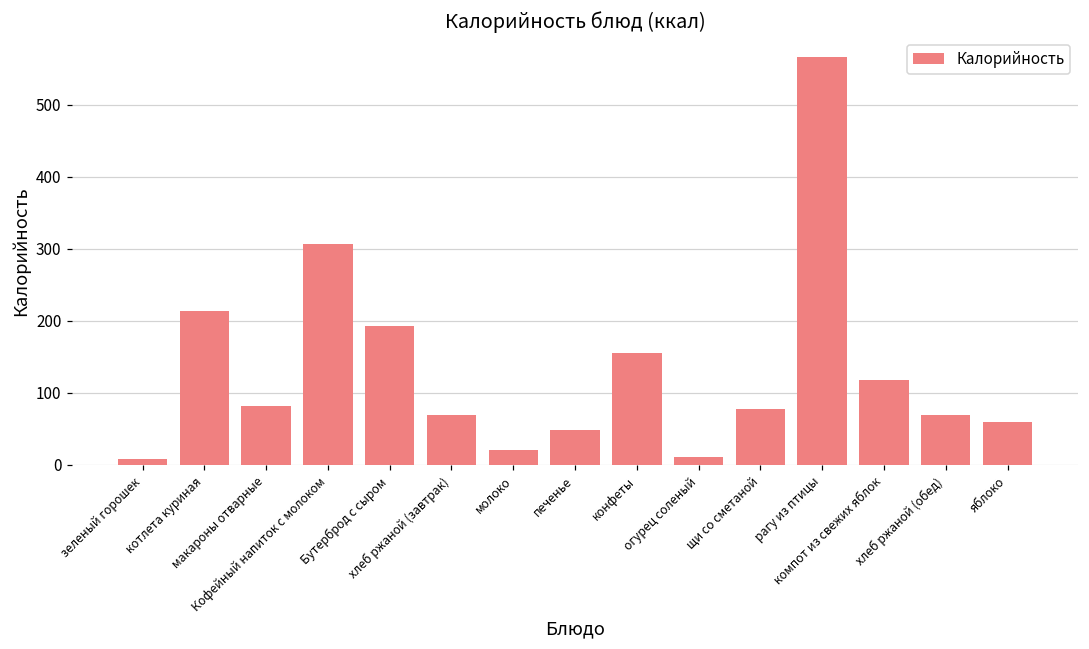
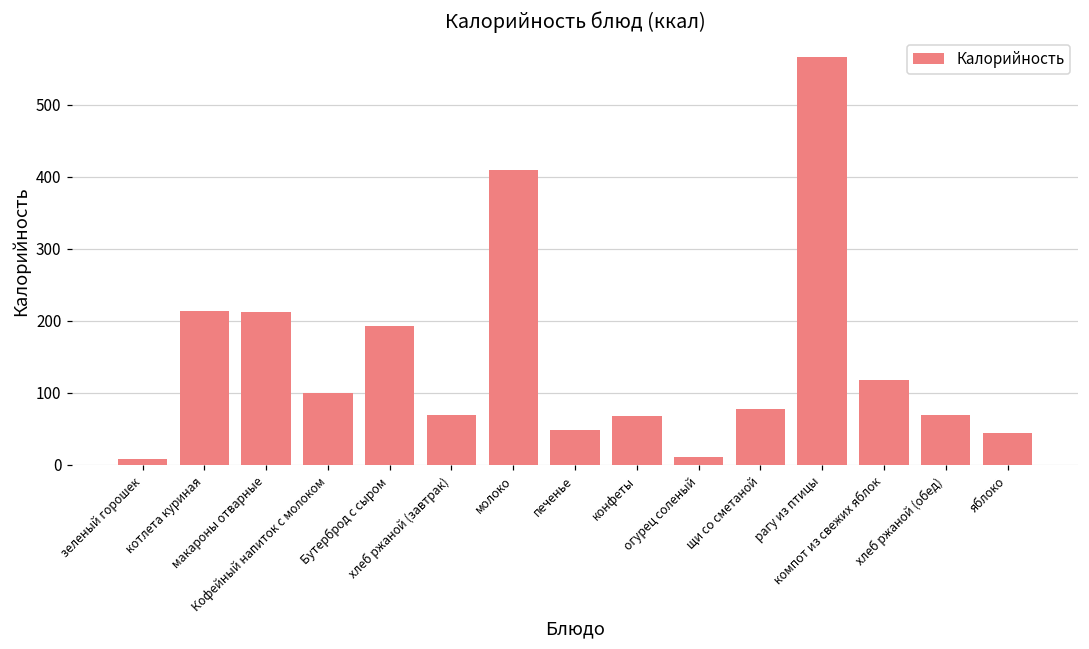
макароны отварные: 80 -> 210
Кофейный напиток с молоком: 310 -> 100
молоко: 20 -> 410
конфеты: 160 -> 70
яблоко: 60 -> 40
